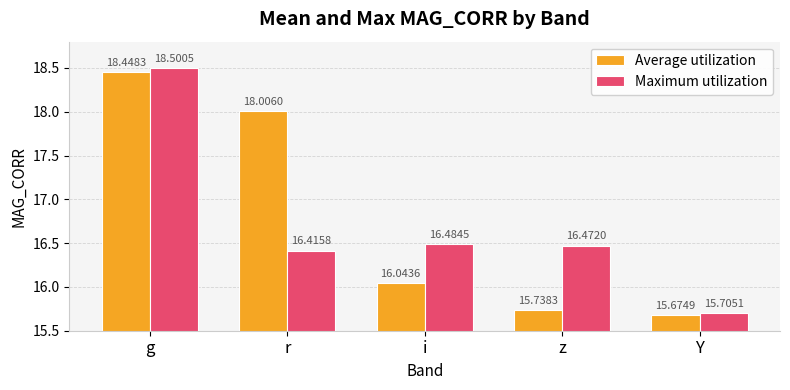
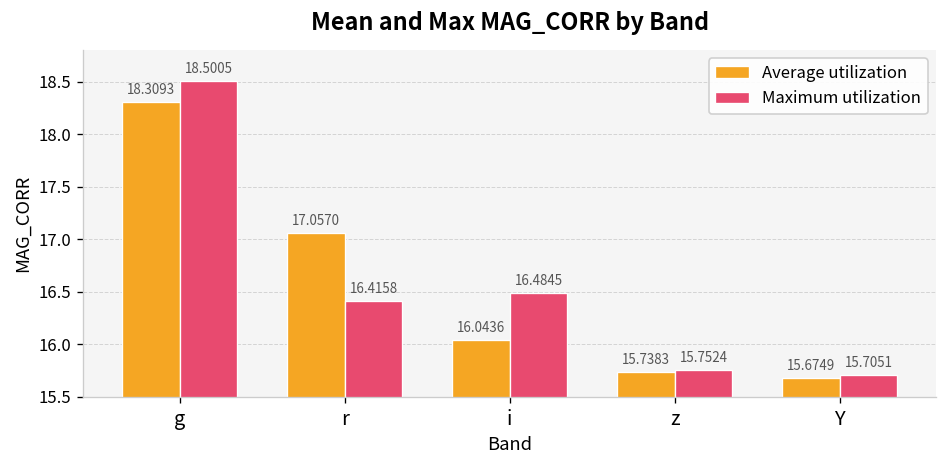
Average utilization, g: 18.4483 -> 18.3093
Average utilization, r: 18.0060 -> 17.0570
Maximum utilization, z: 16.4720 -> 15.7524
